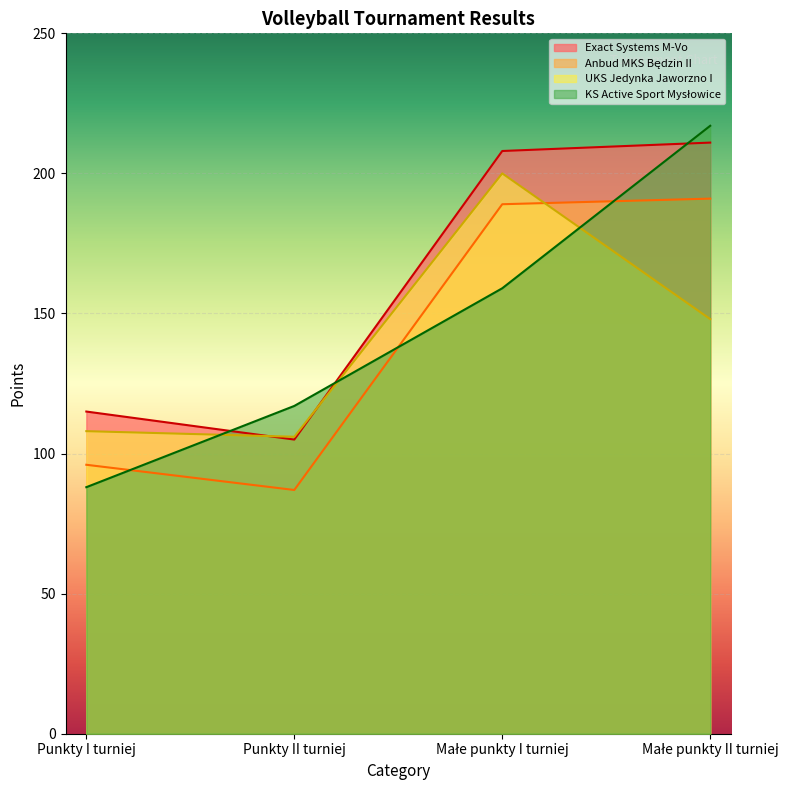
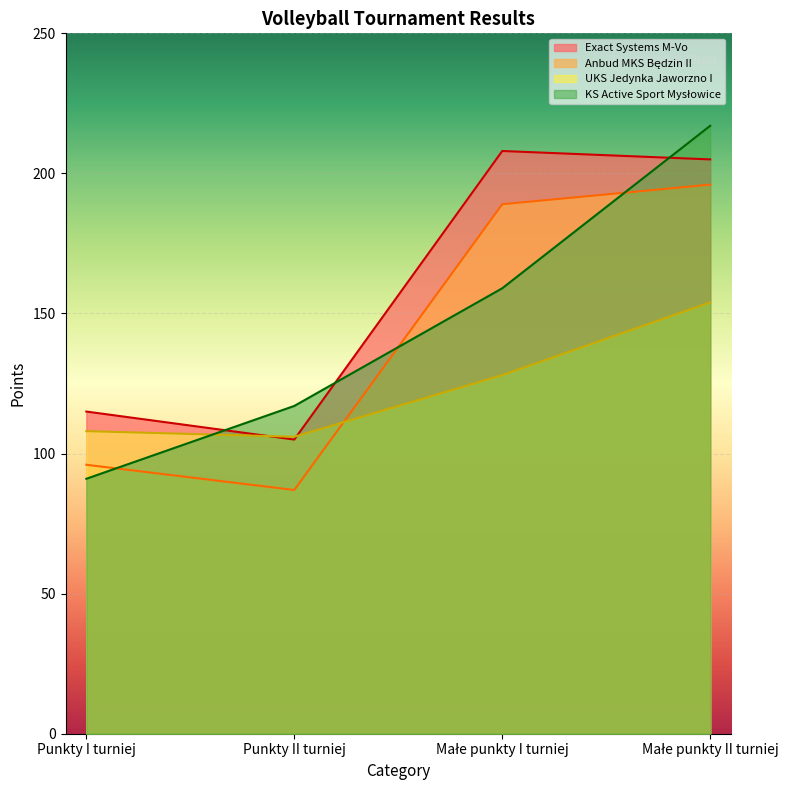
KS Active Sport Mysłowice, Punkty I turniej: 88 -> 91
UKS Jedynka Jaworzno I, Małe punkty I turniej: 200 -> 128
Exact Systems M-Vo, Małe punkty II turniej: 211 -> 205
Anbud MKS Będzin II, Małe punkty II turniej: 191 -> 196
UKS Jedynka Jaworzno I, Małe punkty II turniej: 148 -> 154
